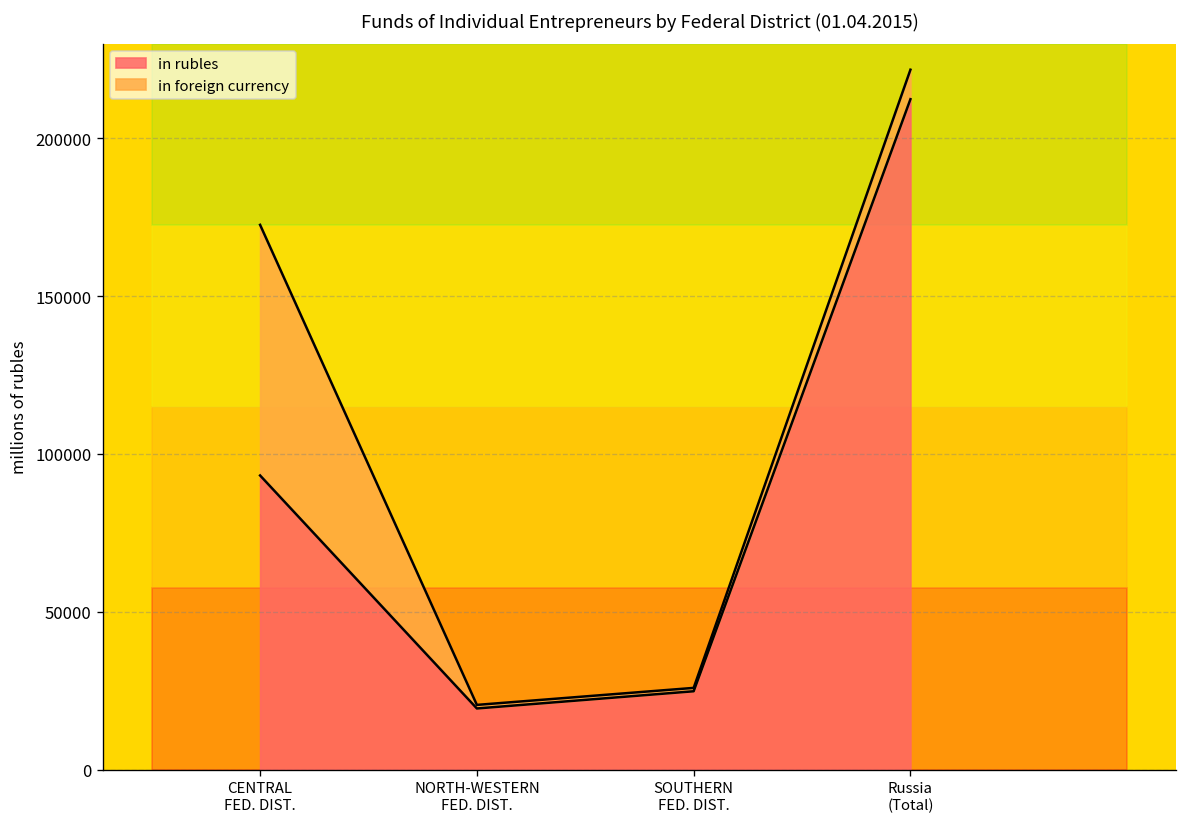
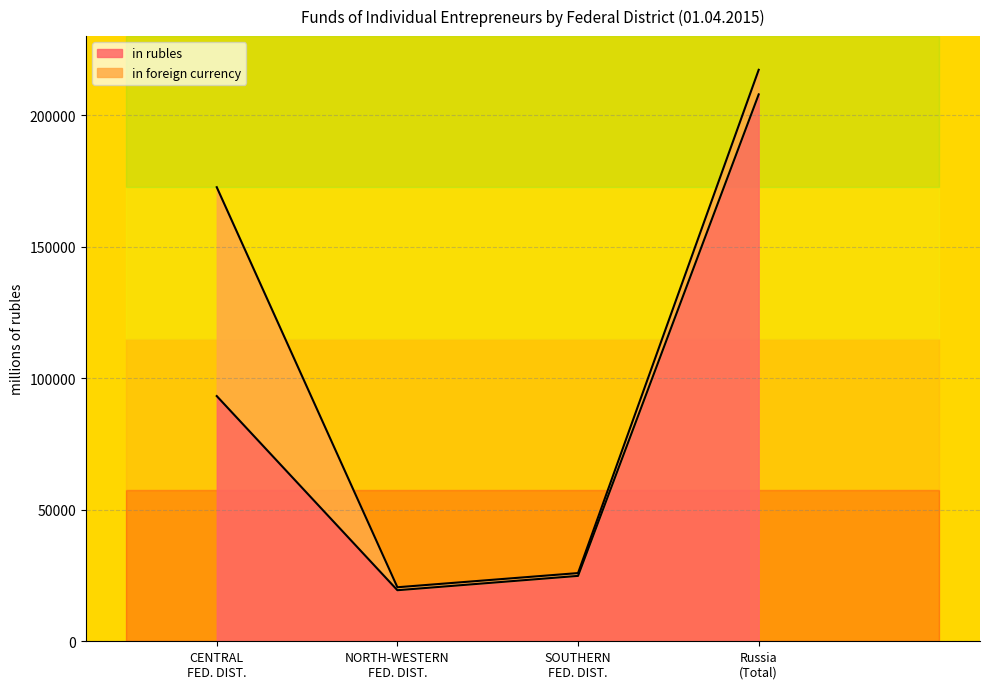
in rubles, Russia (Total): 212000 -> 208000
